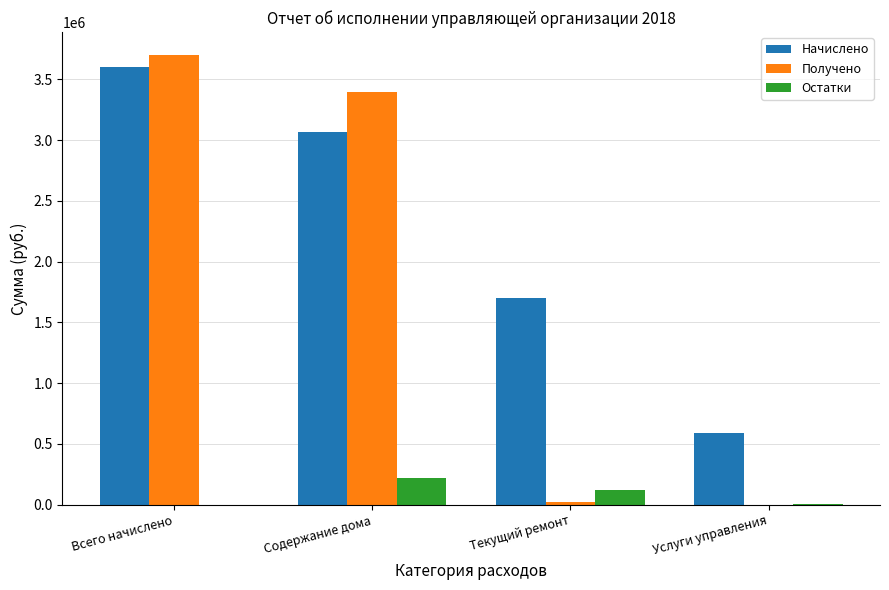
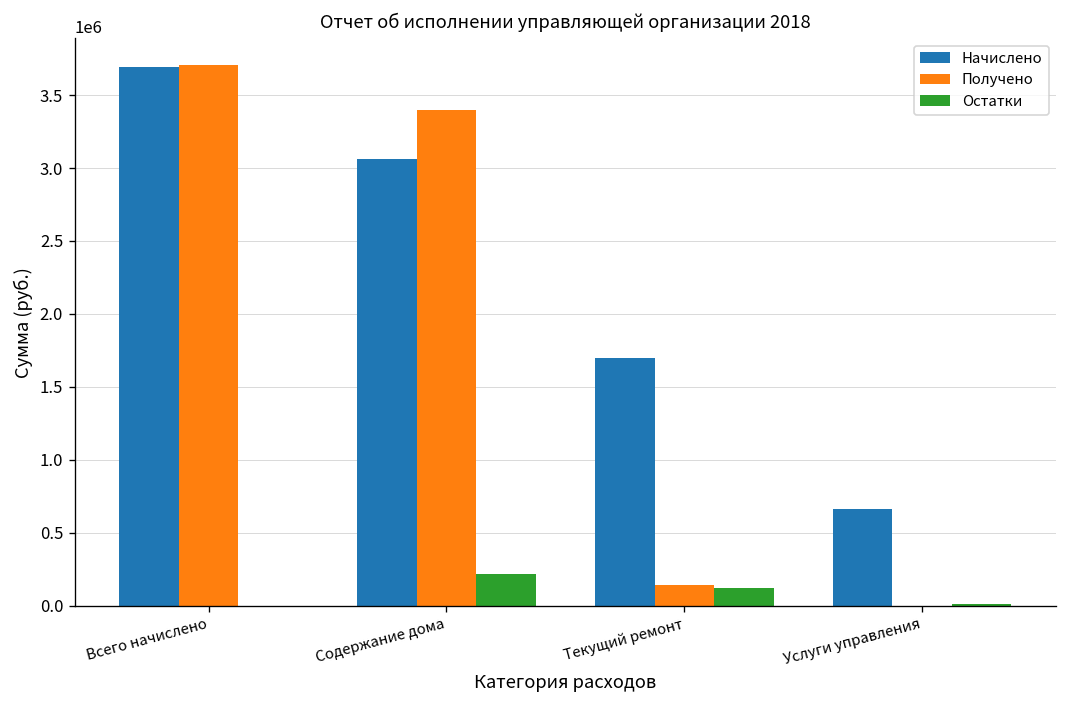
Начислено, Всего начислено: 3600000 -> 3690000
Получено, Текущий ремонт: 20000 -> 140000
Начислено, Услуги управления: 590000 -> 670000
